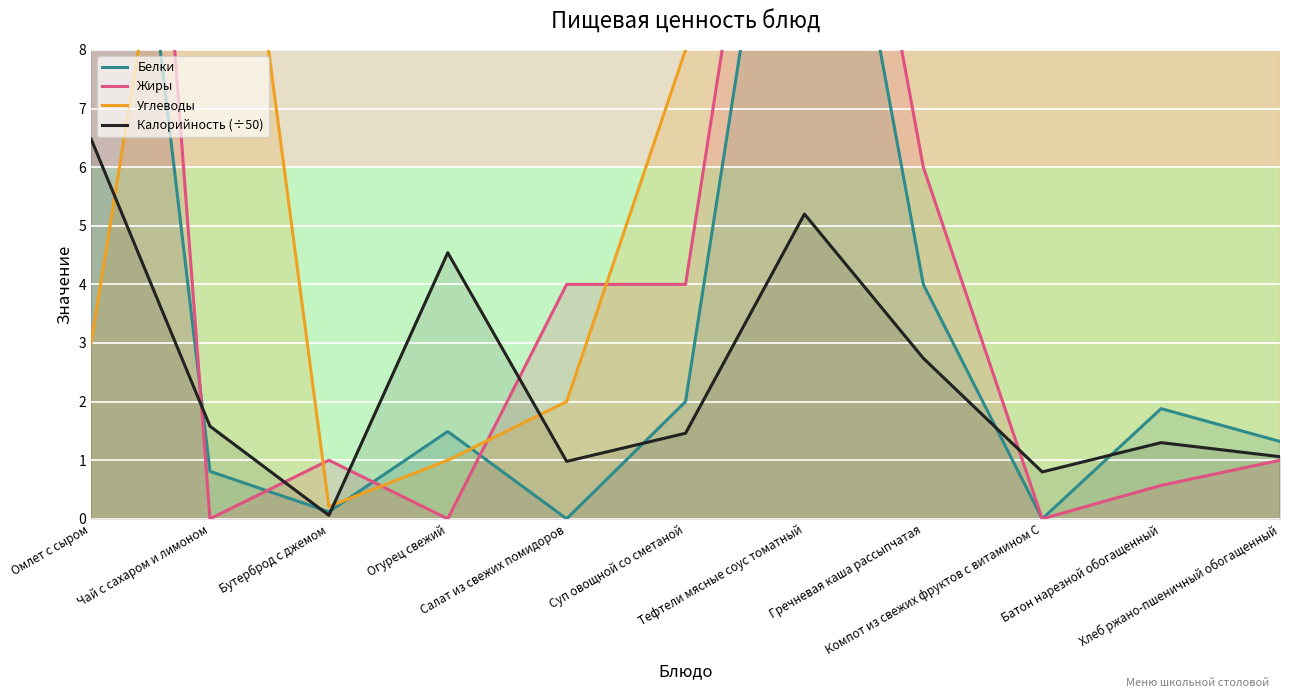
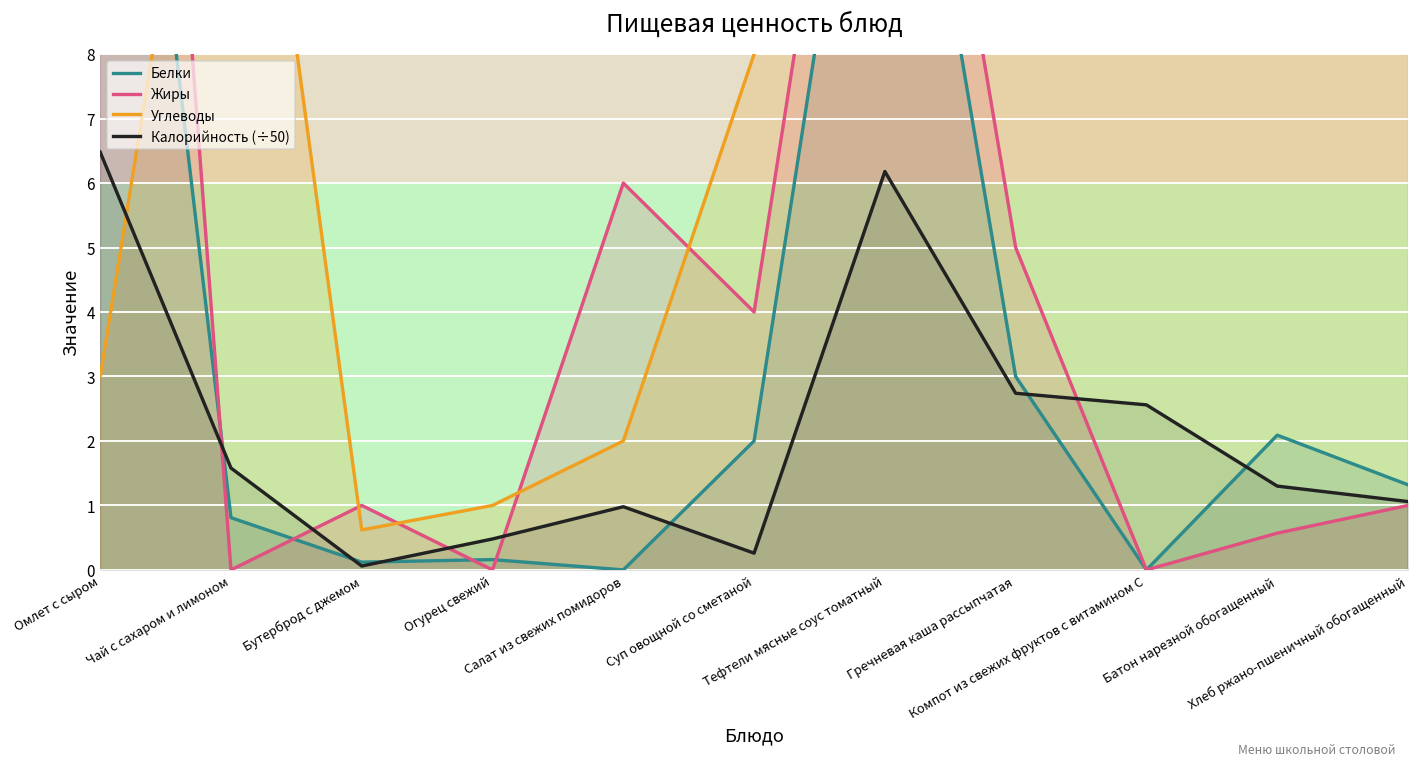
Углеводы, Бутерброд с джемом: 0.2 -> 0.6
Белки, Огурец свежий: 1.5 -> 0.2
Калорийность (÷50), Огурец свежий: 4.5 -> 0.5
Жиры, Салат из свежих помидоров: 4 -> 6
Калорийность (÷50), Суп овощной со сметаной: 1.5 -> 0.3
Калорийность (÷50), Тефтели мясные соус томатный: 5.2 -> 6.2
Белки, Гречневая каша рассыпчатая: 4 -> 3
Жиры, Гречневая каша рассыпчатая: 6 -> 5
Калорийность (÷50), Компот из свежих фруктов с витамином С: 0.8 -> 2.6
Белки, Батон нарезной обогащенный: 1.9 -> 2.1
